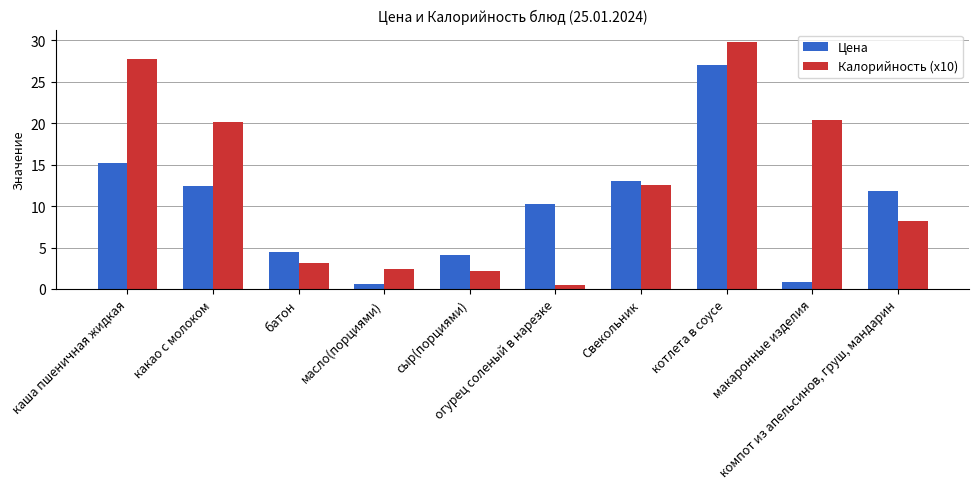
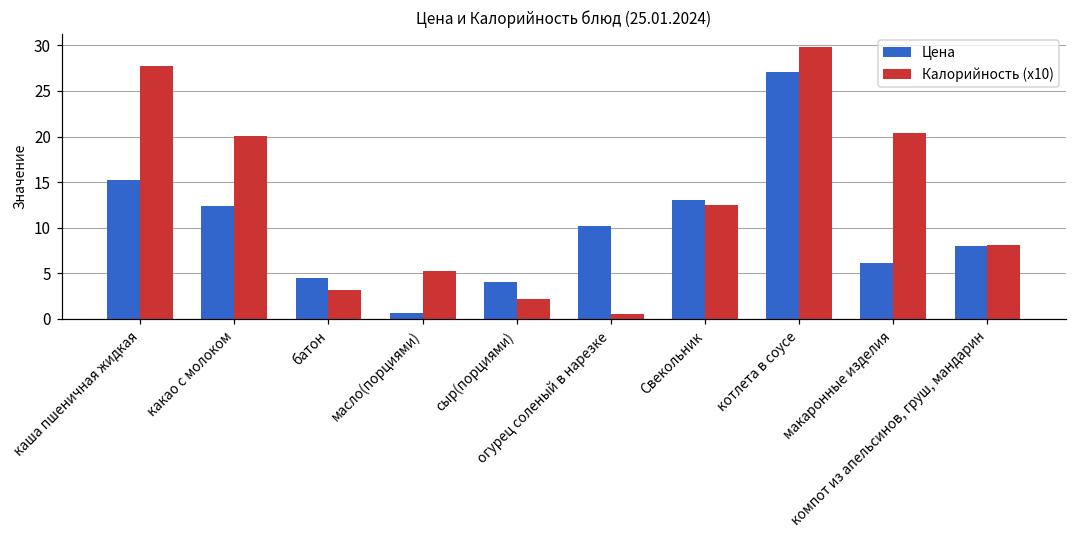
Калорийность (x10), масло(порциями): 2 -> 5
Цена, макаронные изделия: 1 -> 6
Цена, компот из апельсинов, груш, мандарин: 12 -> 8
